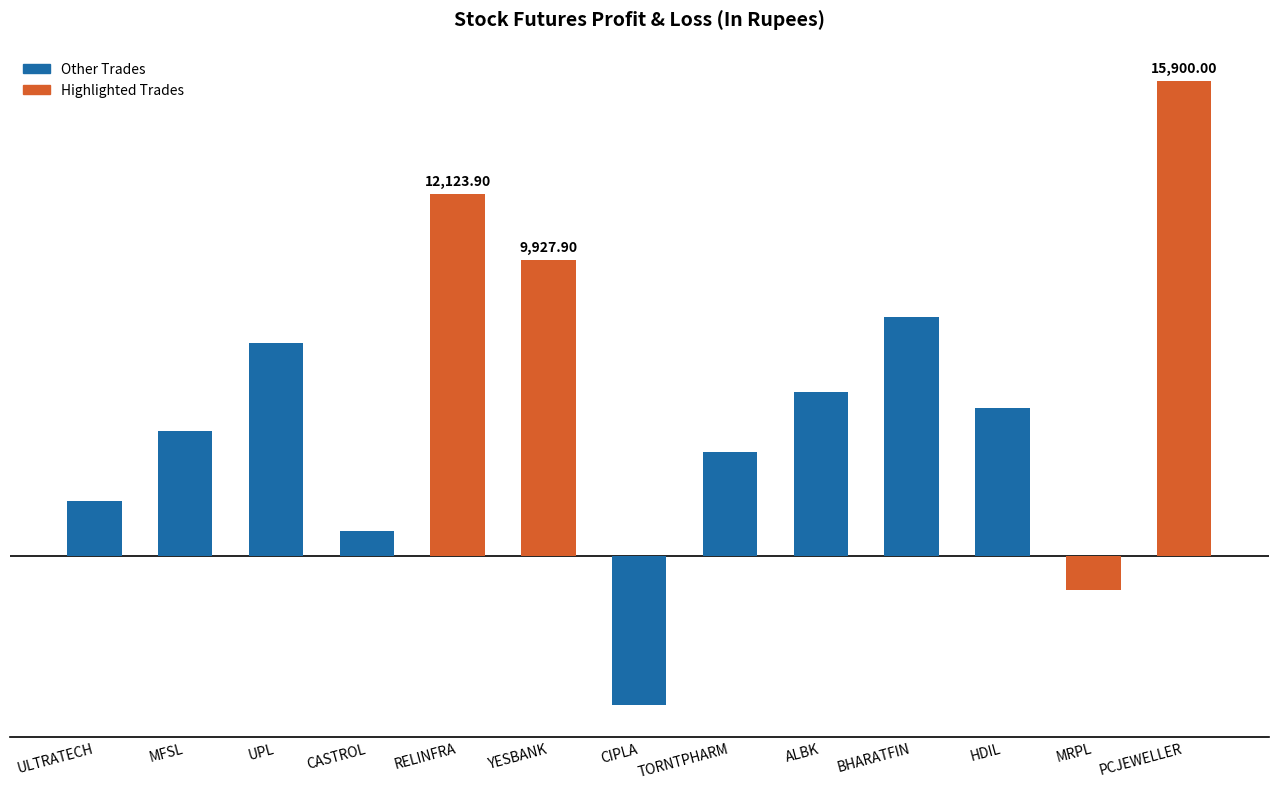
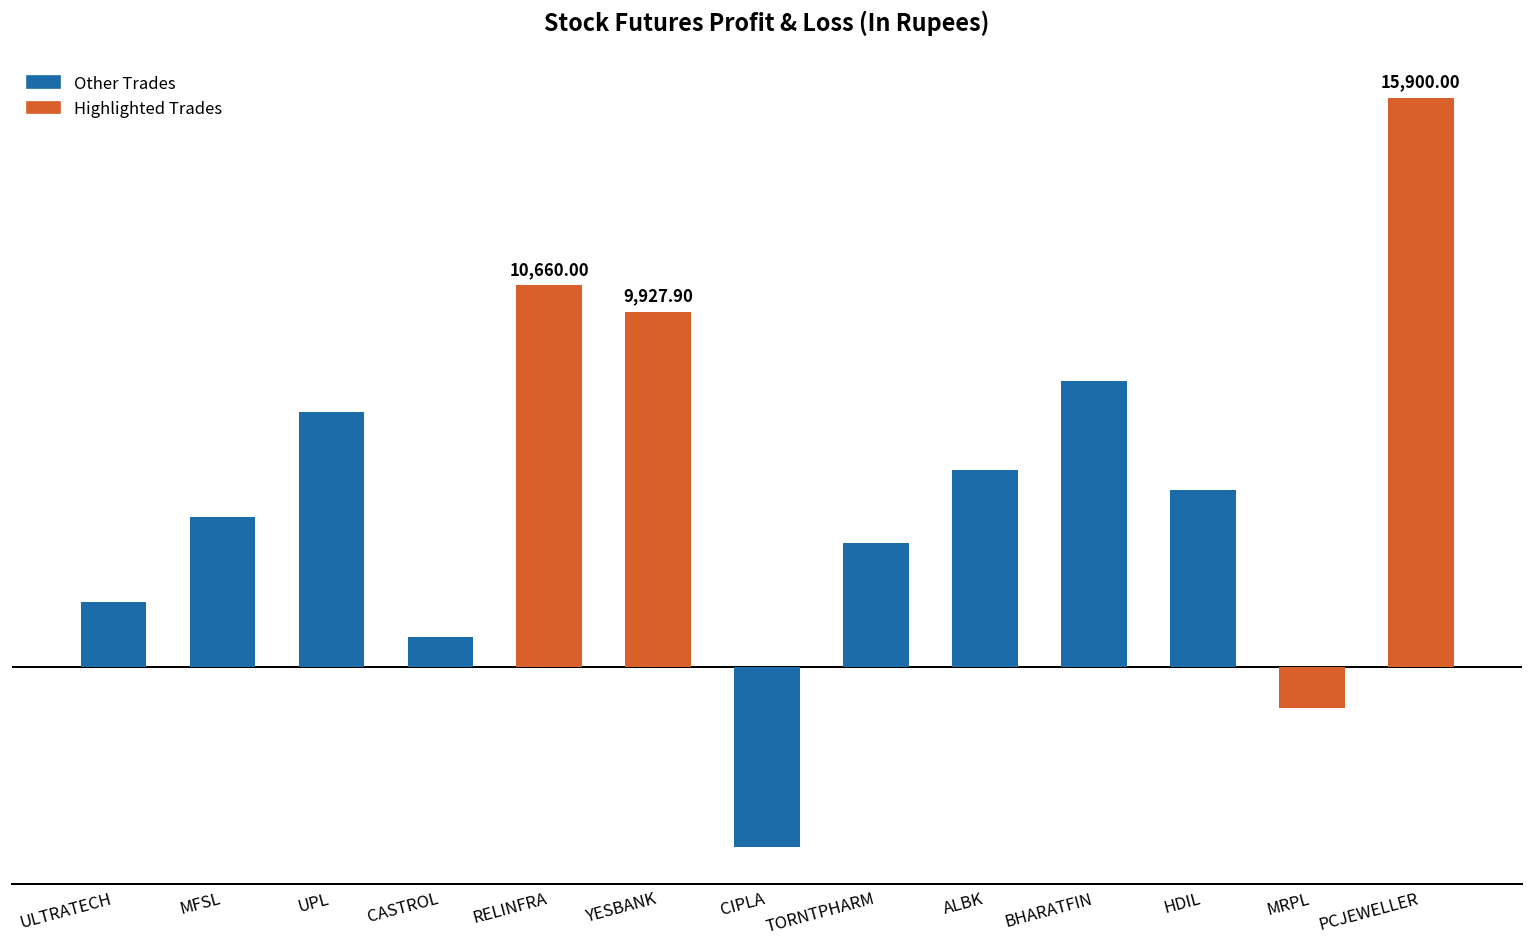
RELINFRA: 12,123.90 -> 10,660.00
